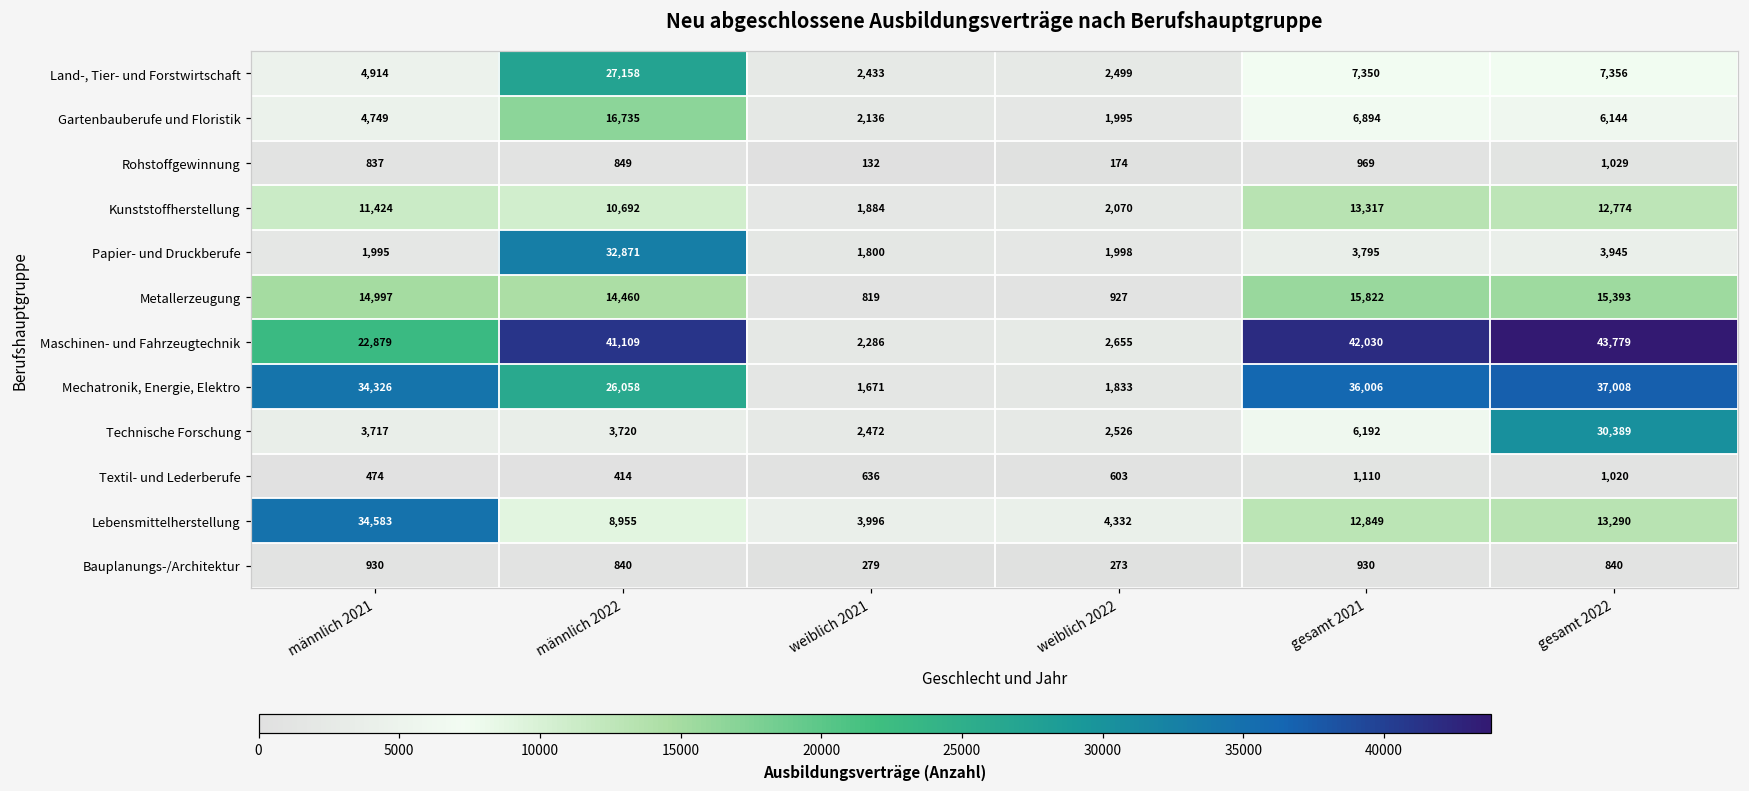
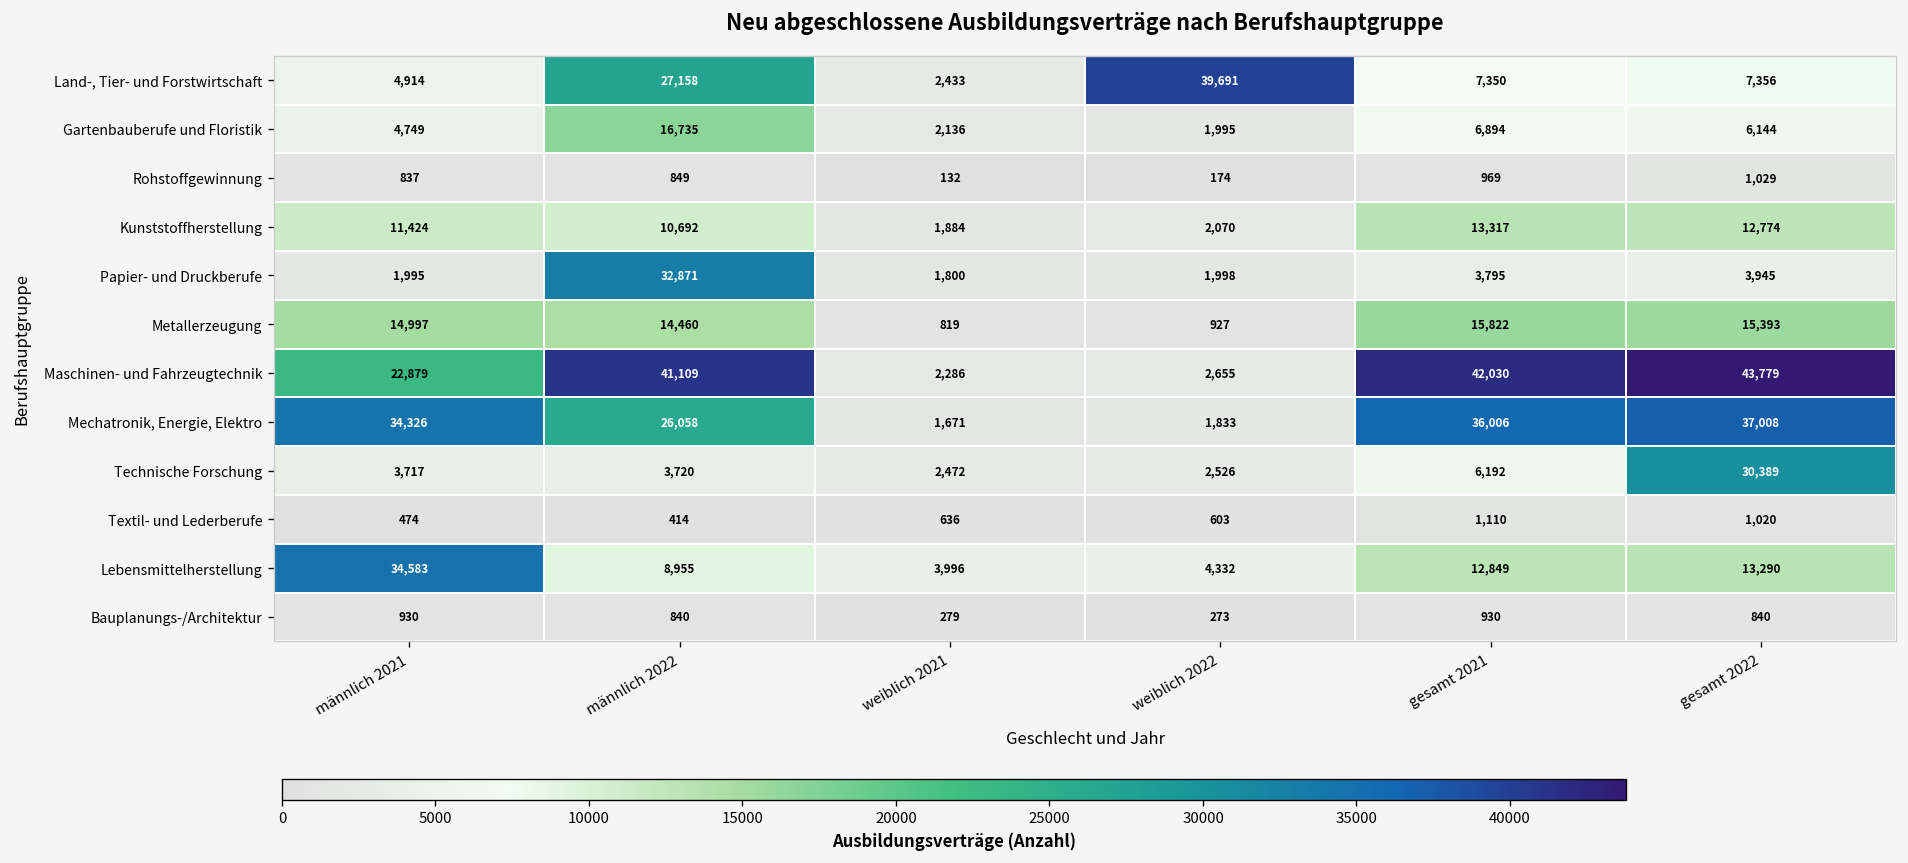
Land-, Tier- und Forstwirtschaft, weiblich 2022: 2,499 -> 39,691
